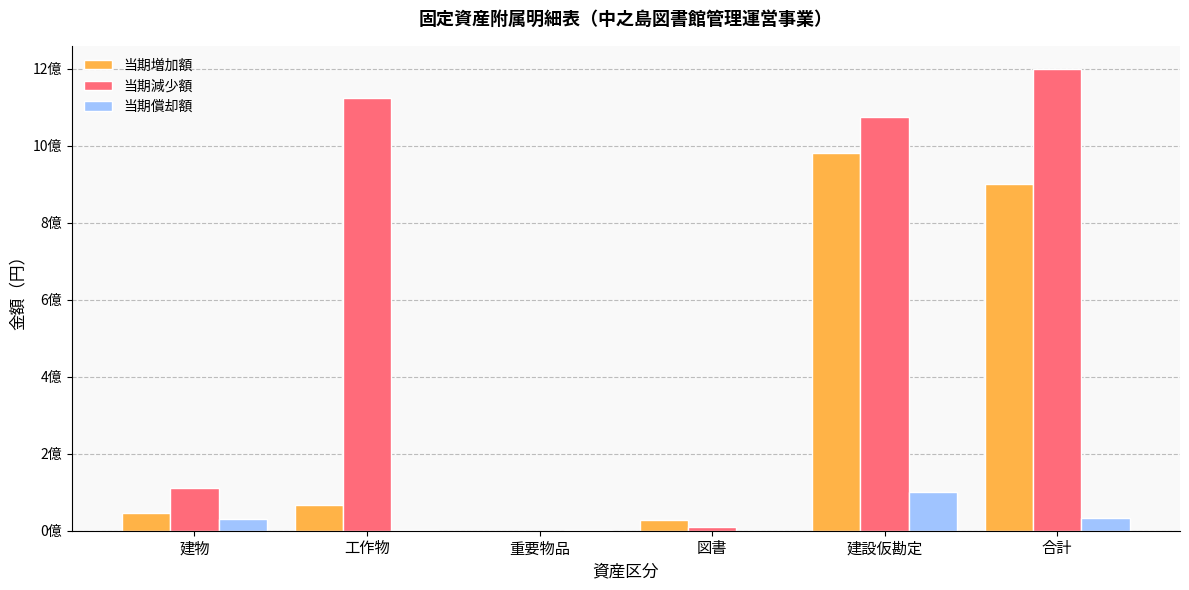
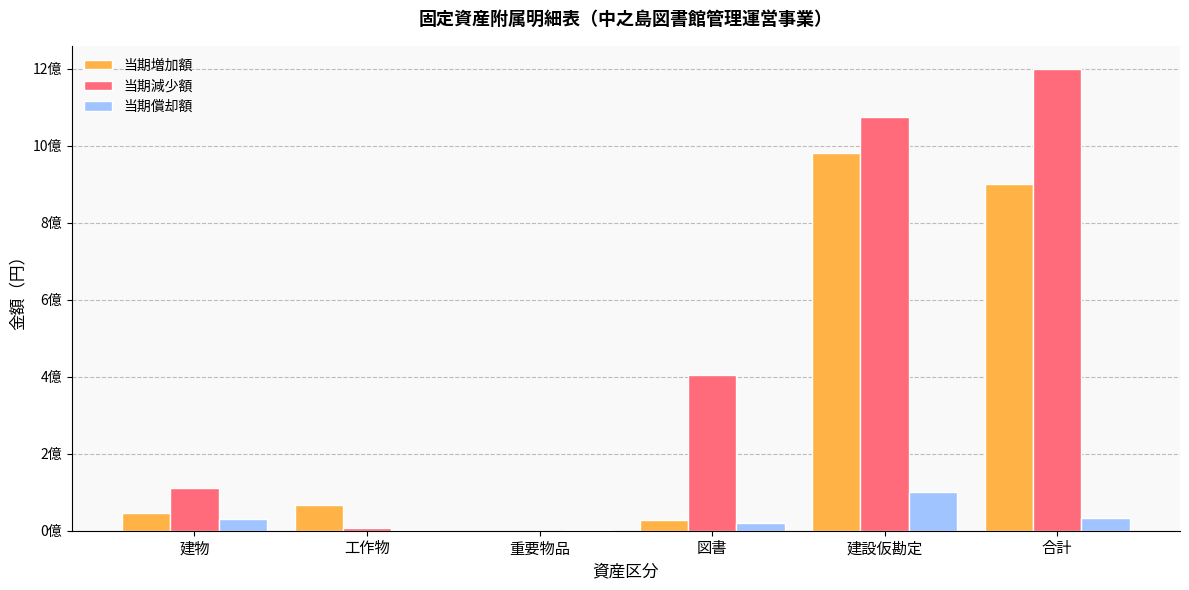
当期減少額, 工作物: 11.2億 -> 0.1億
当期減少額, 図書: 0.1億 -> 4.1億
当期償却額, 図書: 0.0億 -> 0.2億
